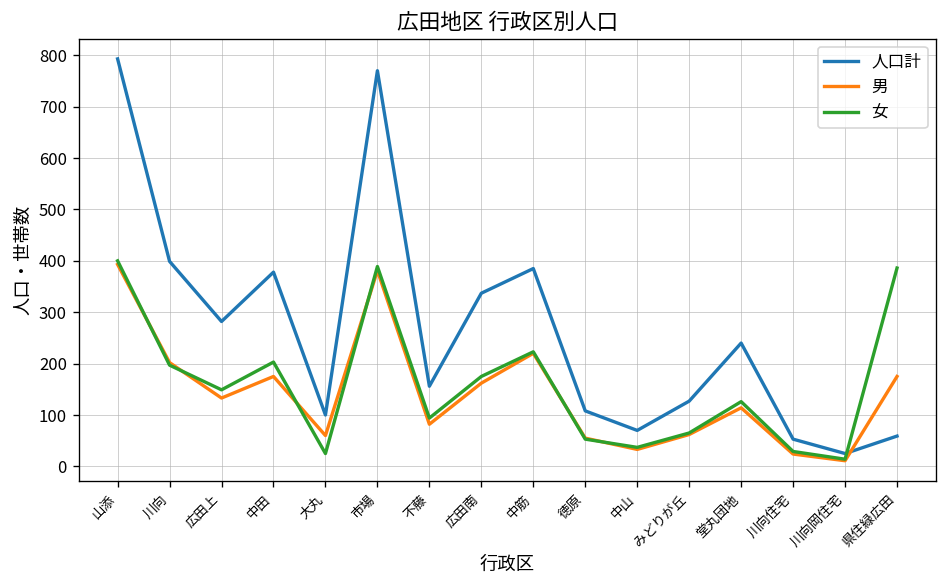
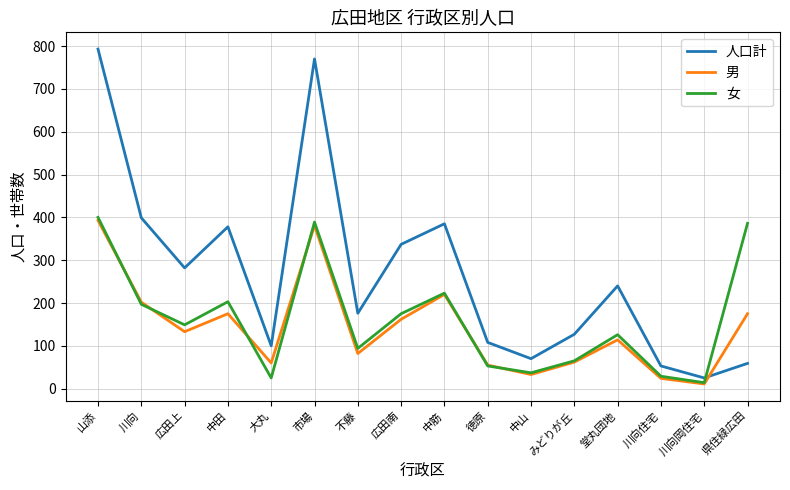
人口計, 不藤: 160 -> 180
